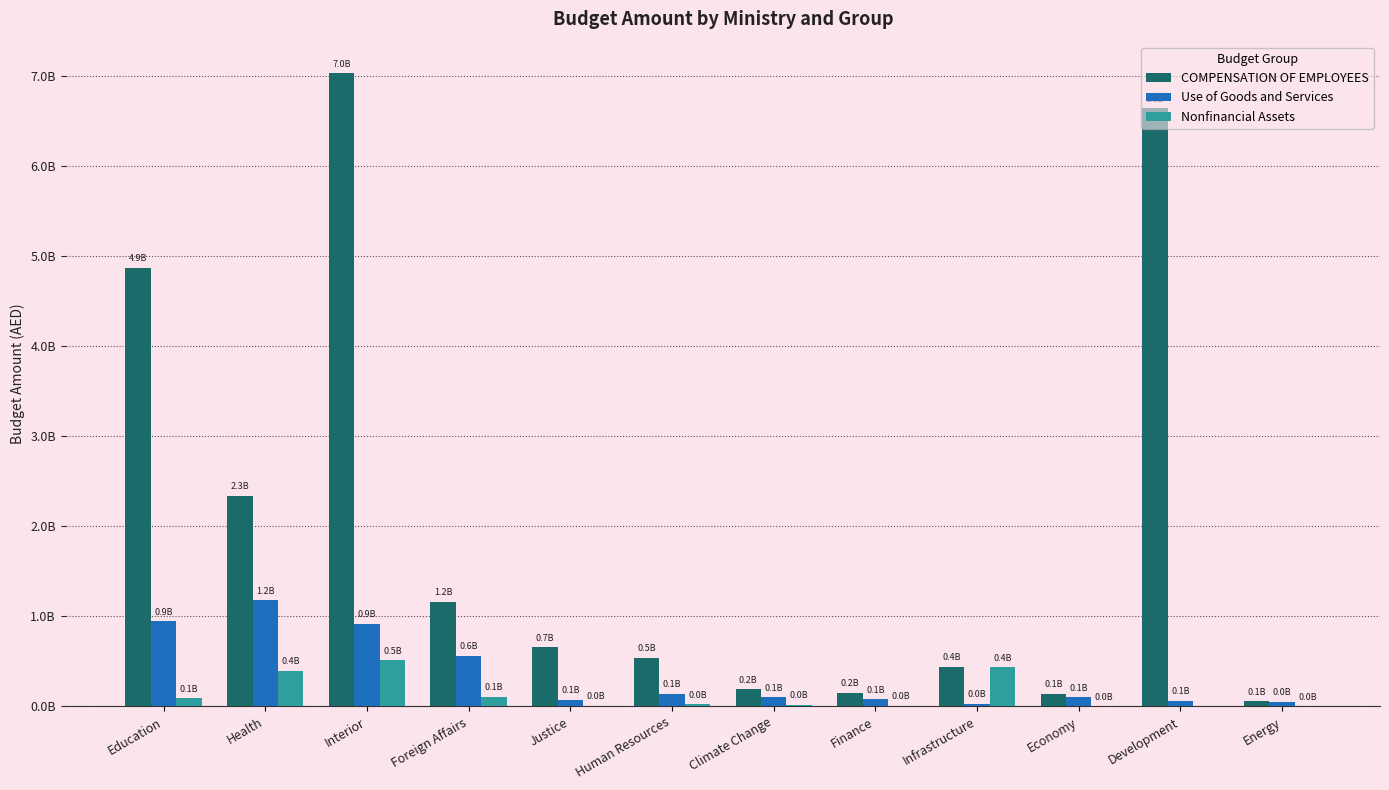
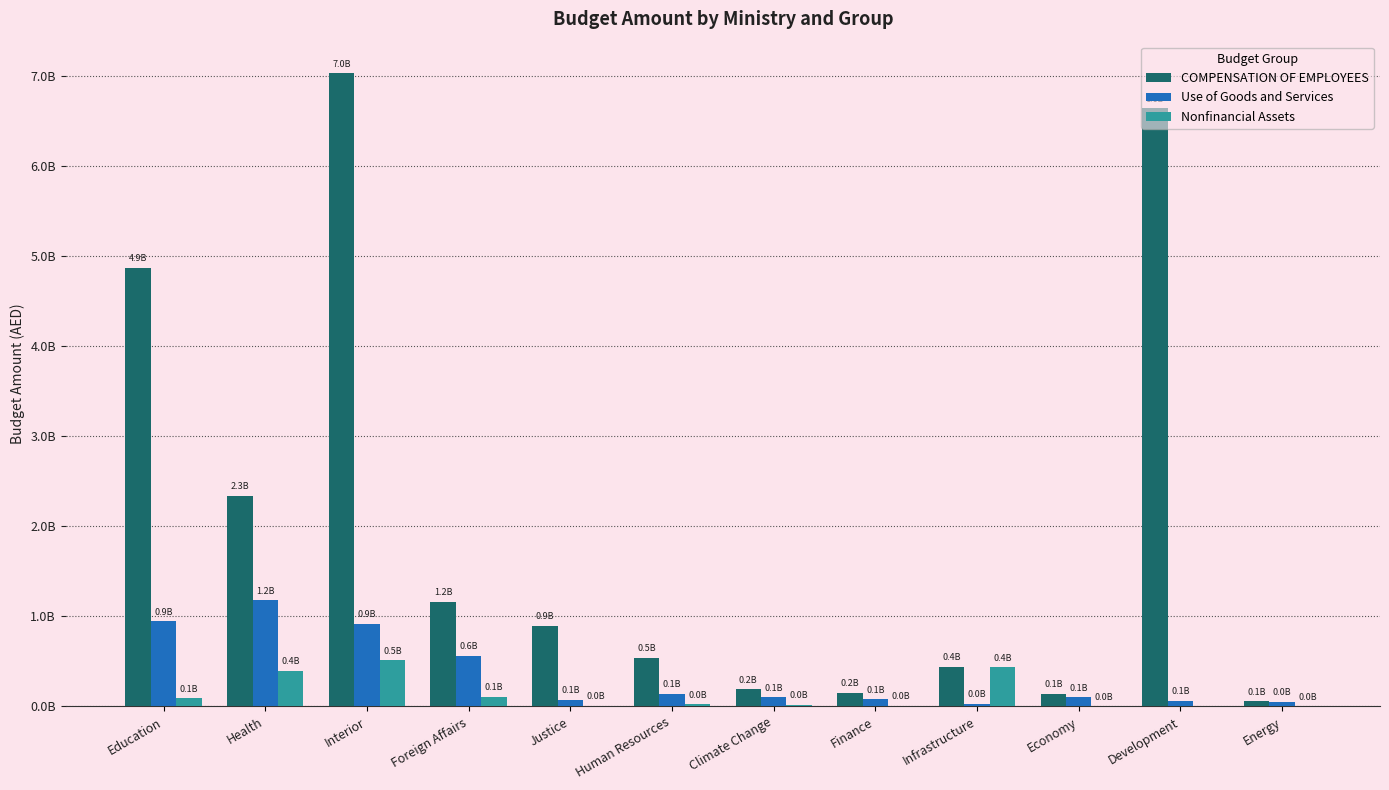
COMPENSATION OF EMPLOYEES, Justice: 0.7B -> 0.9B
